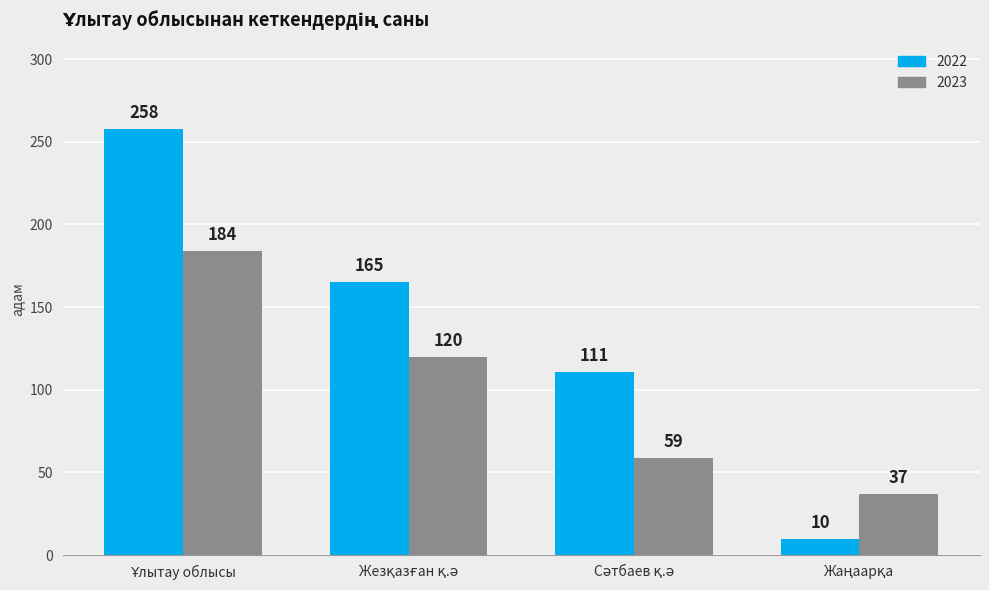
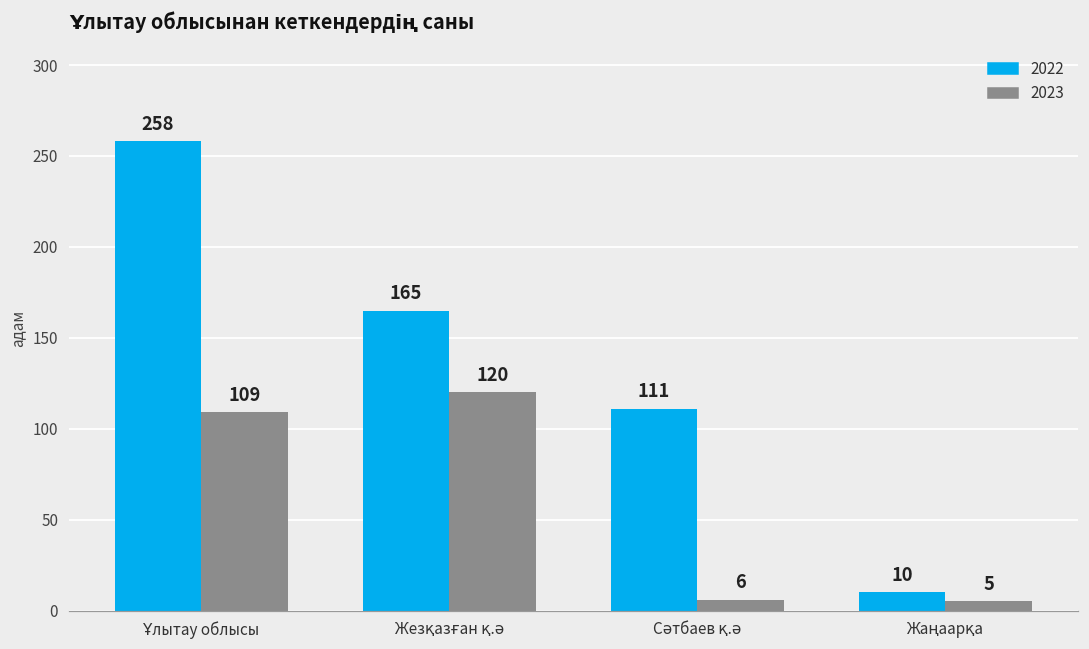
2023, Ұлытау облысы: 184 -> 109
2023, Сәтбаев қ.ә: 59 -> 6
2023, Жаңаарқа: 37 -> 5
